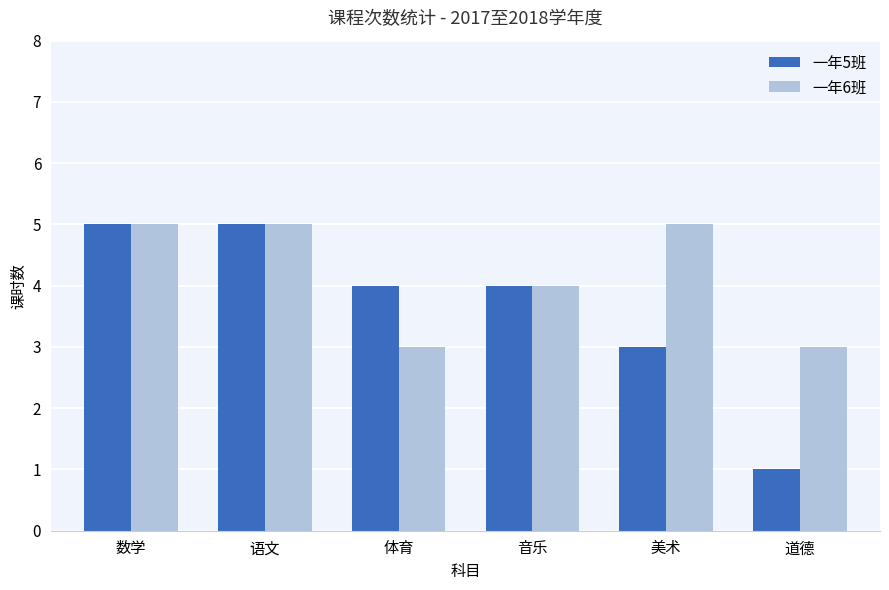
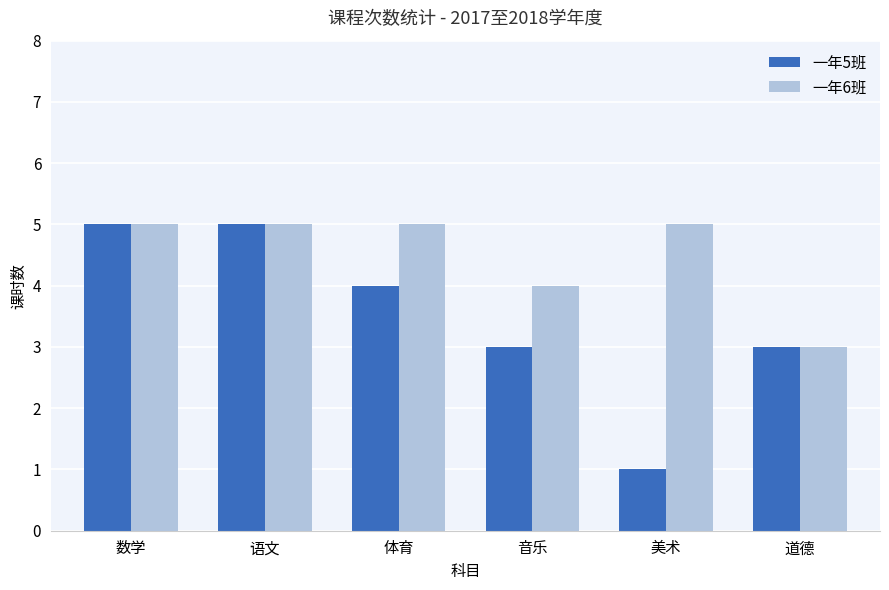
一年6班, 体育: 3 -> 5
一年5班, 音乐: 4 -> 3
一年5班, 美术: 3 -> 1
一年5班, 道德: 1 -> 3
